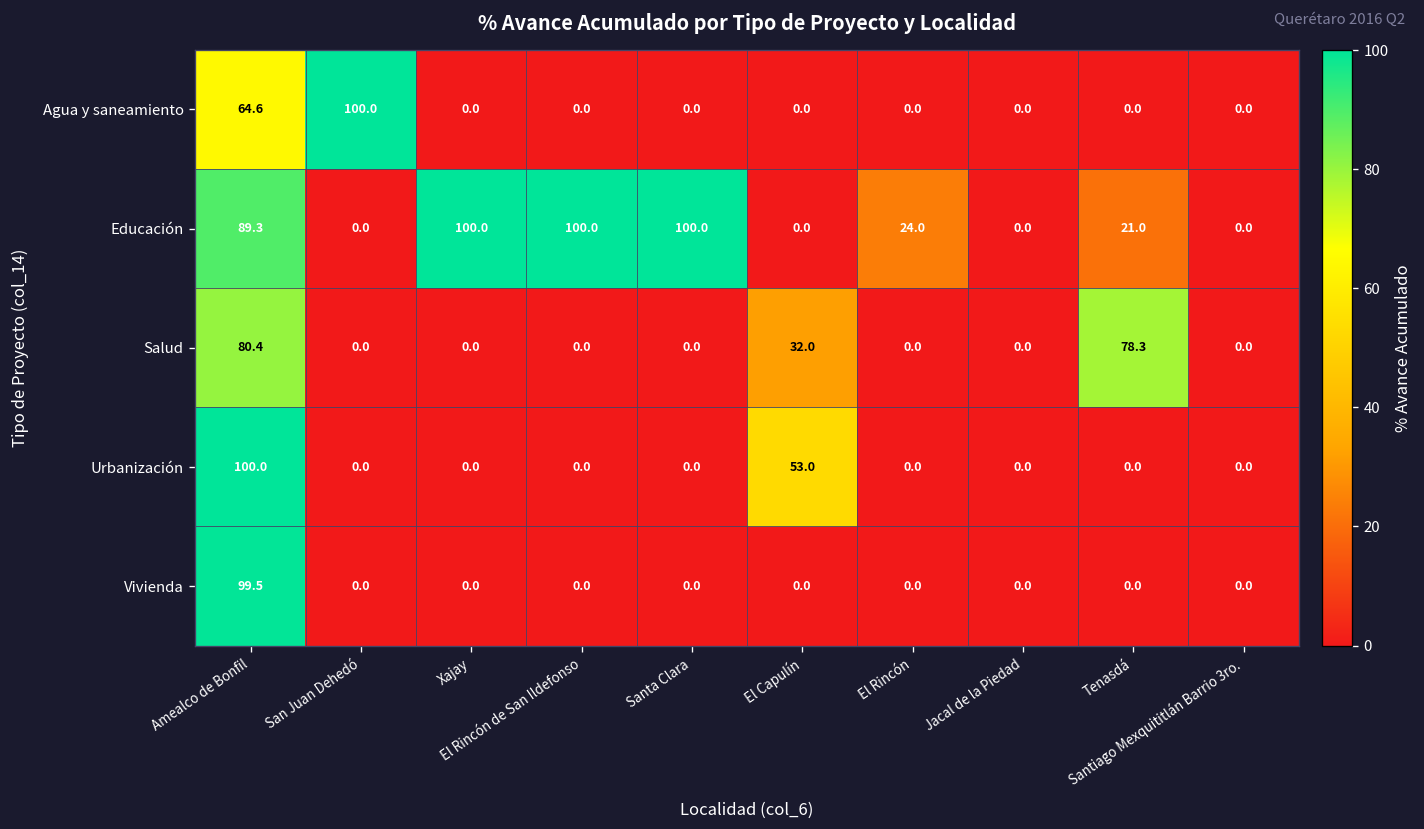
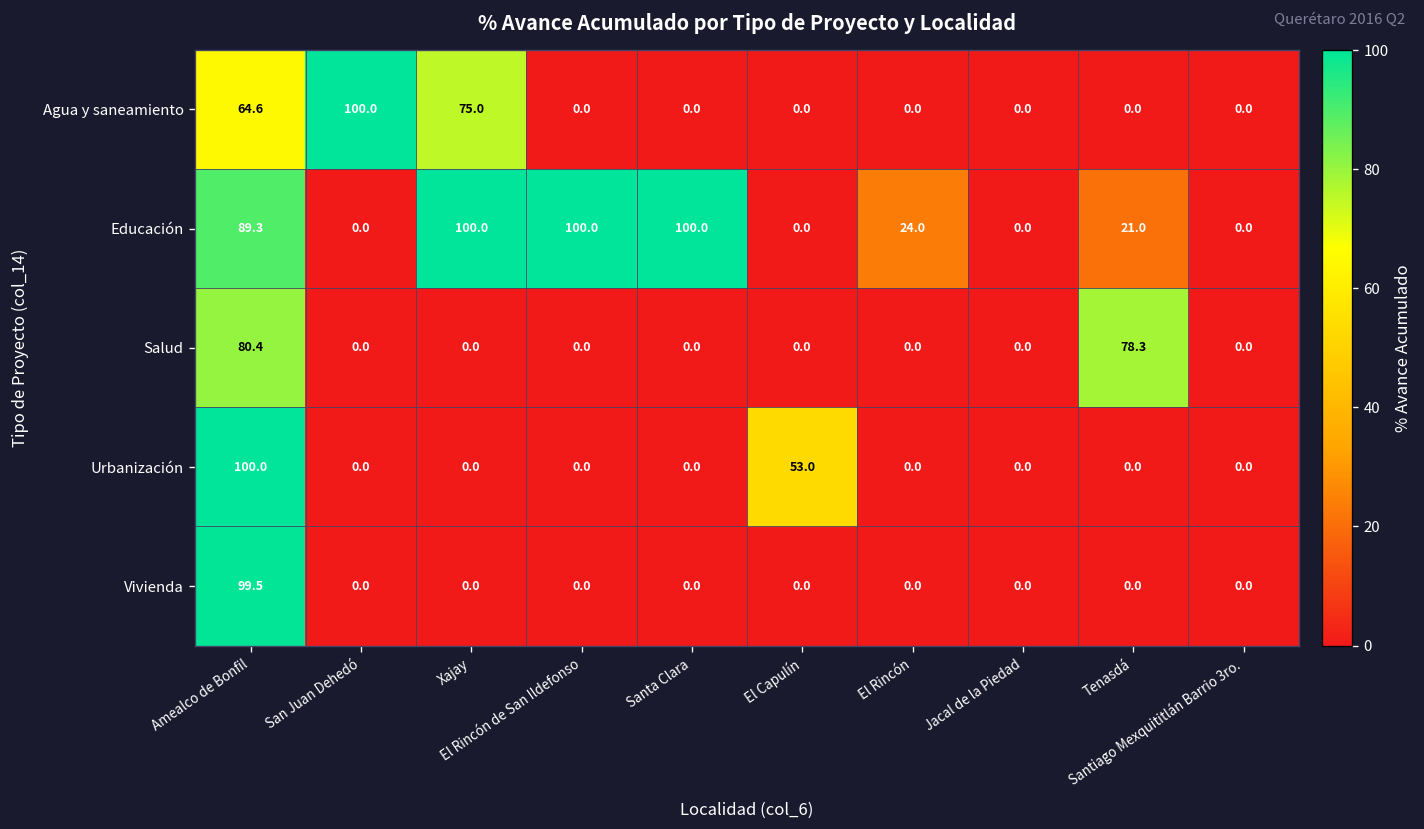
Agua y saneamiento, Xajay: 0.0 -> 75.0
Salud, El Capulín: 32.0 -> 0.0
